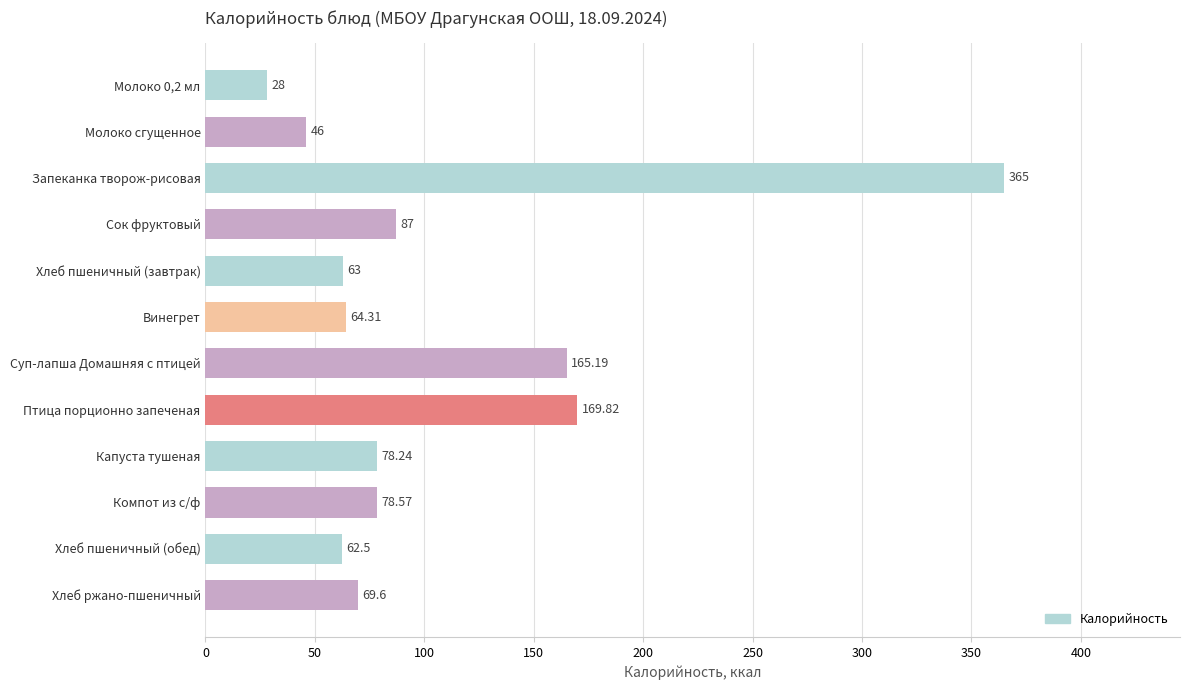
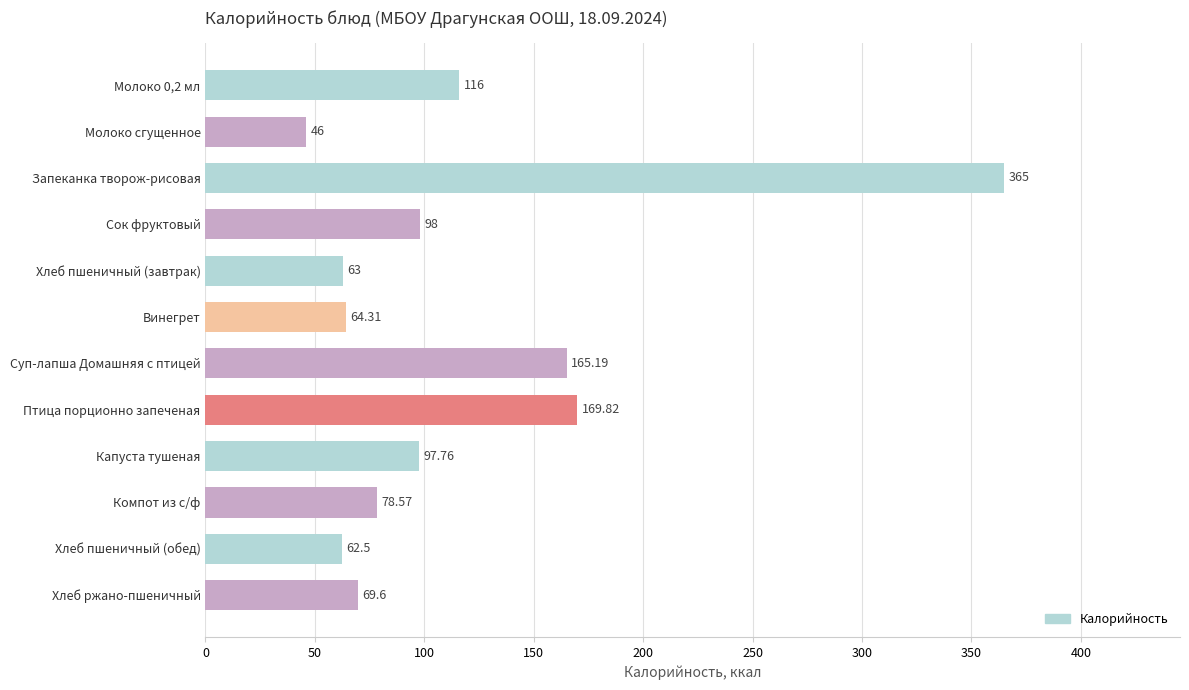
Молоко 0,2 мл: 28 -> 116
Сок фруктовый: 87 -> 98
Капуста тушеная: 78.24 -> 97.76
